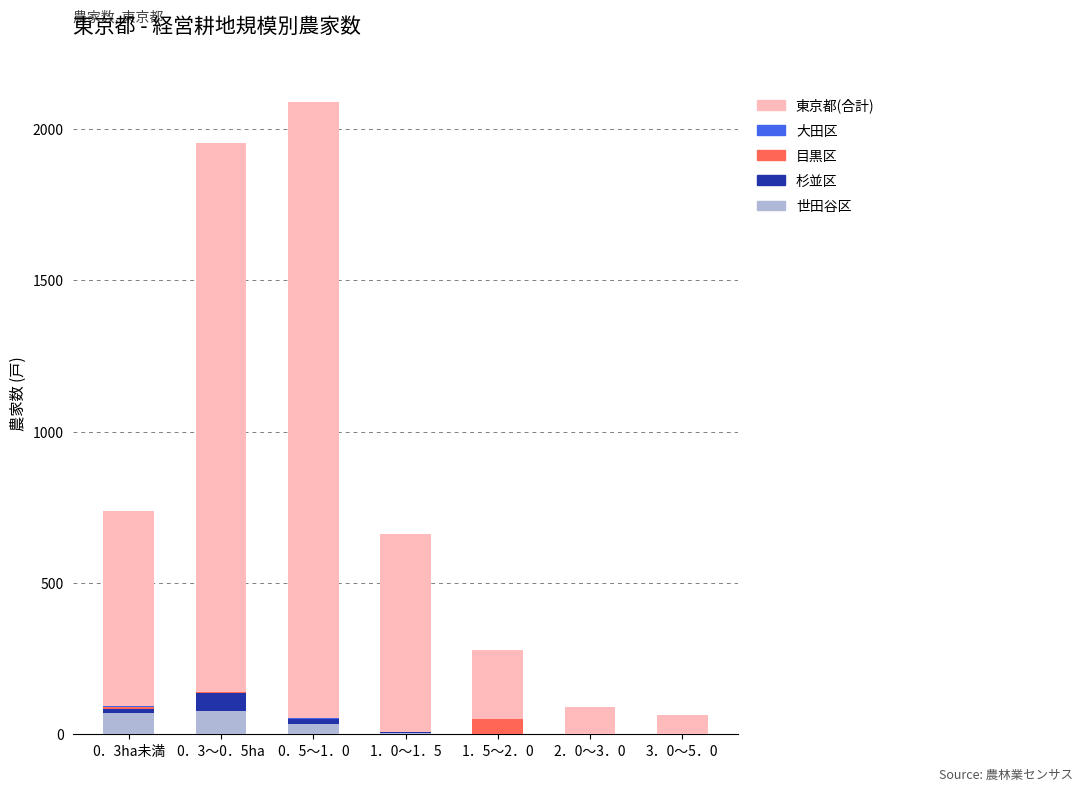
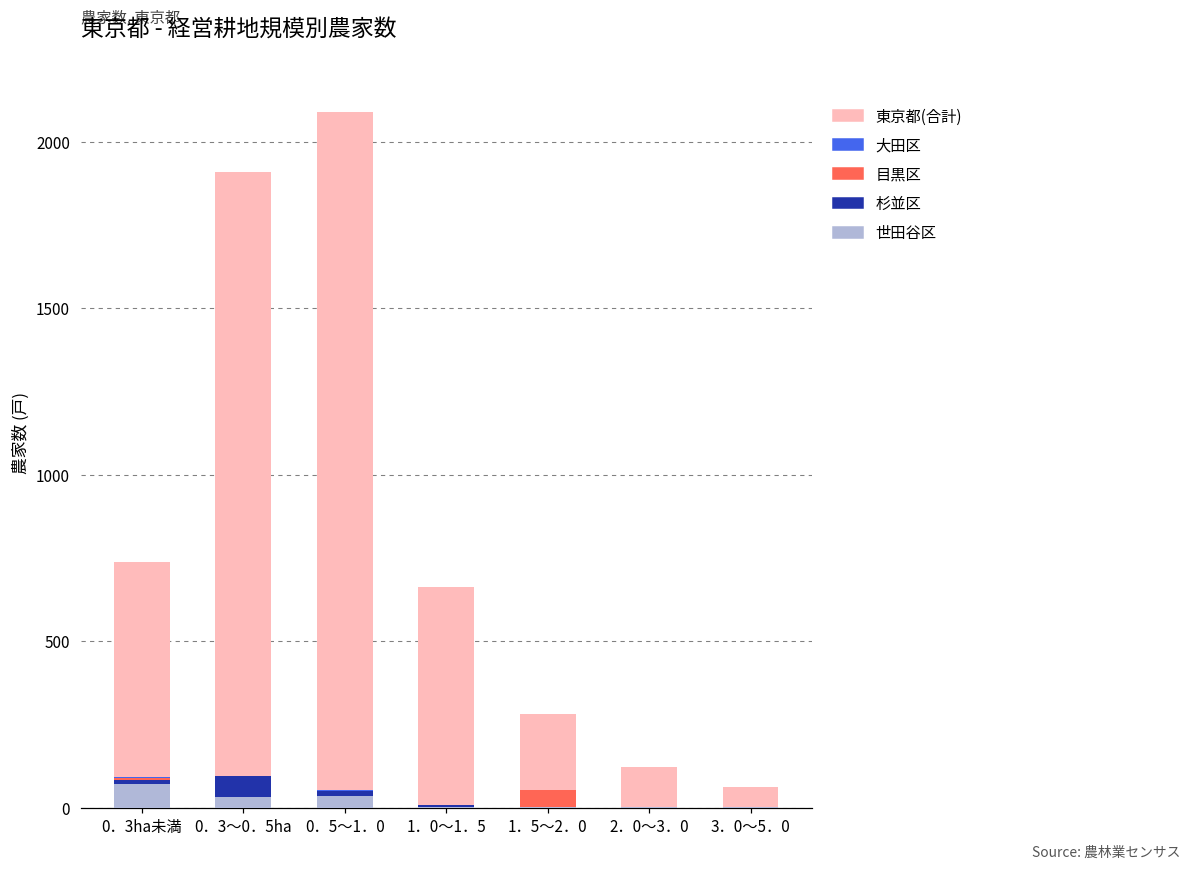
世田谷区, 0．3～0．5ha: 80 -> 30
東京都(合計), 2．0～3．0: 90 -> 120
